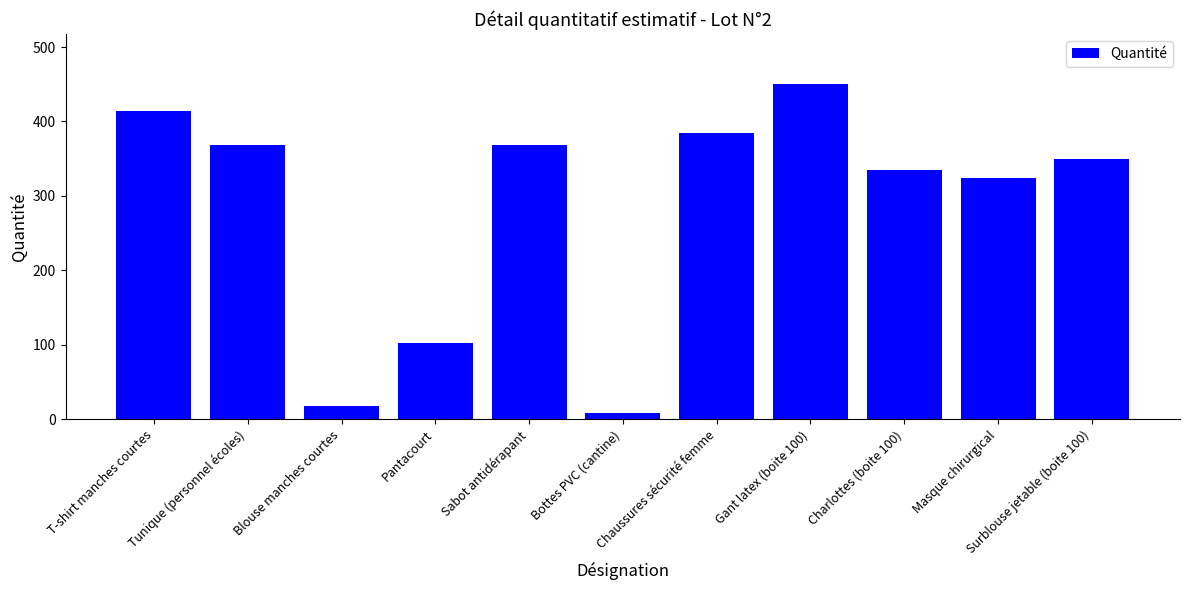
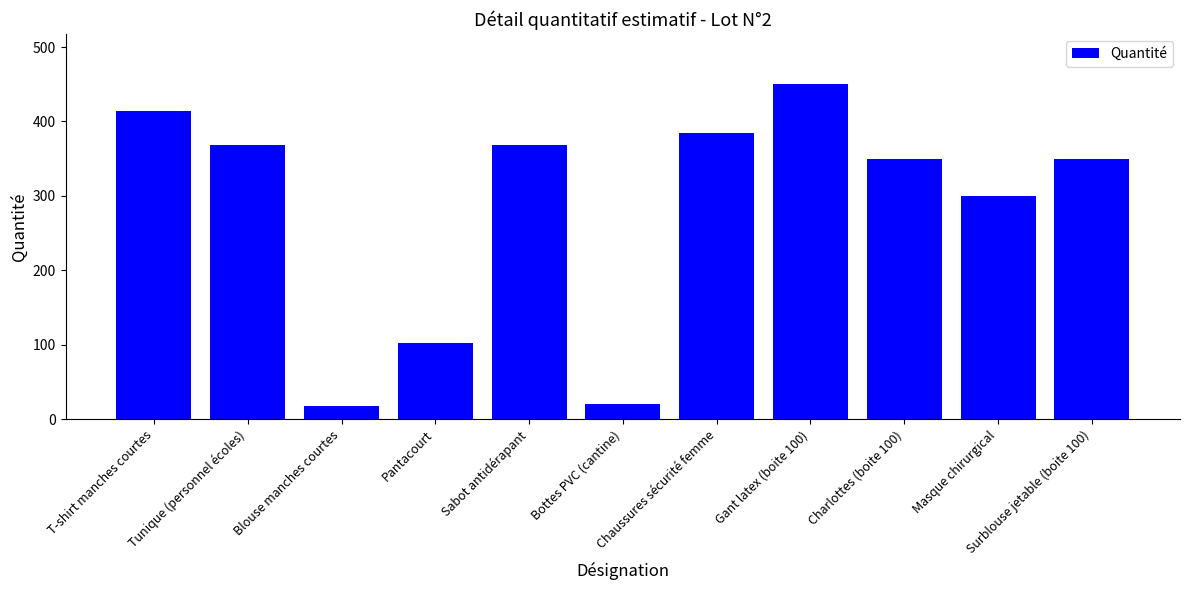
Bottes PVC (cantine): 10 -> 20
Charlottes (boite 100): 340 -> 350
Masque chirurgical: 320 -> 300
